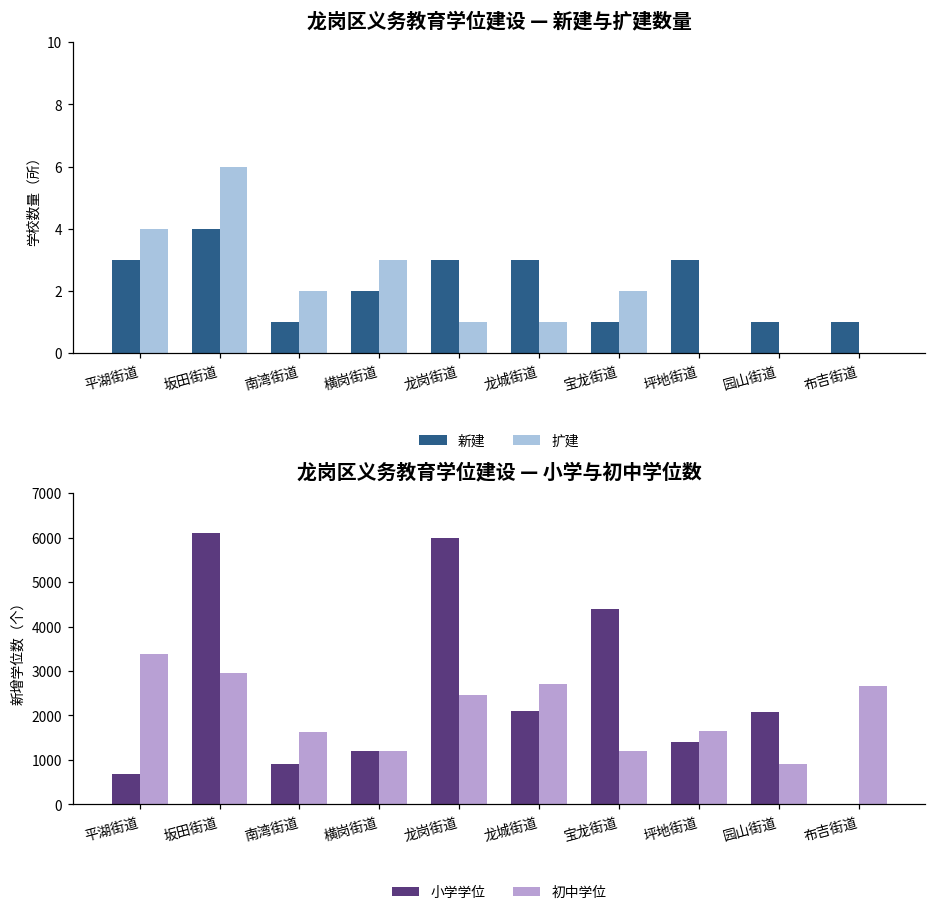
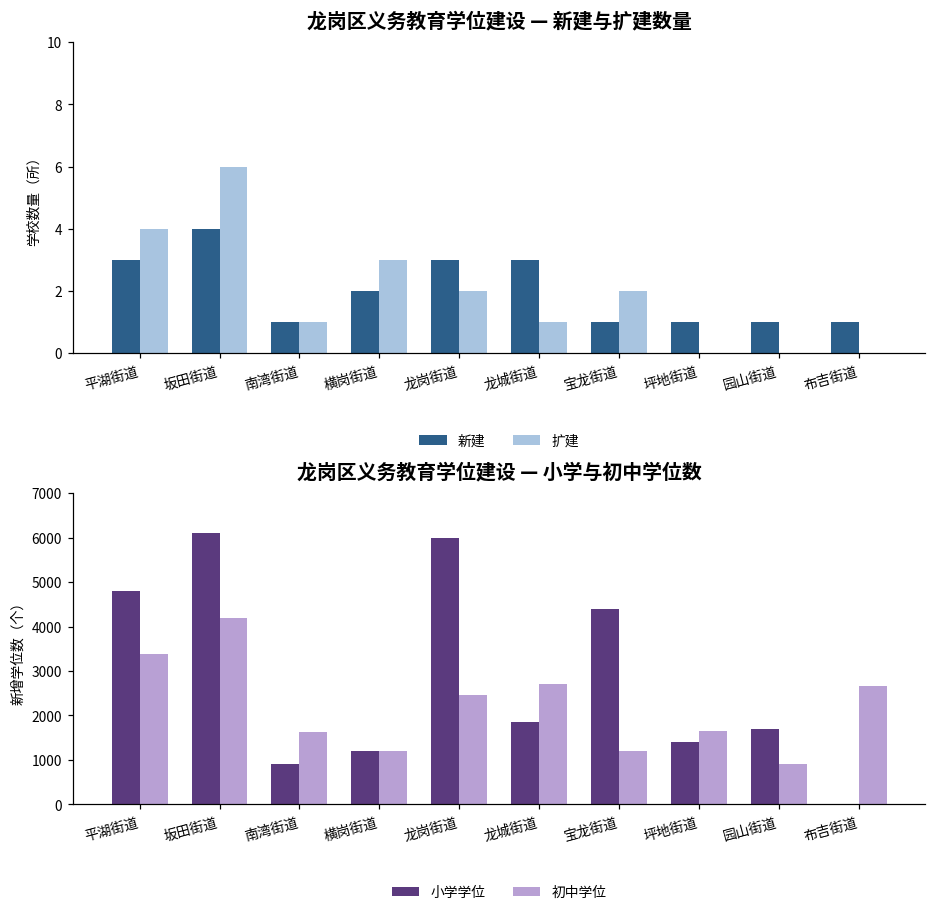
龙岗区义务教育学位建设 — 新建与扩建数量, 扩建, 南湾街道: 2 -> 1
龙岗区义务教育学位建设 — 新建与扩建数量, 扩建, 龙岗街道: 1 -> 2
龙岗区义务教育学位建设 — 新建与扩建数量, 新建, 坪地街道: 3 -> 1
龙岗区义务教育学位建设 — 小学与初中学位数, 小学学位, 平湖街道: 700 -> 4800
龙岗区义务教育学位建设 — 小学与初中学位数, 初中学位, 坂田街道: 3000 -> 4200
龙岗区义务教育学位建设 — 小学与初中学位数, 小学学位, 龙城街道: 2100 -> 1800
龙岗区义务教育学位建设 — 小学与初中学位数, 小学学位, 园山街道: 2100 -> 1700
